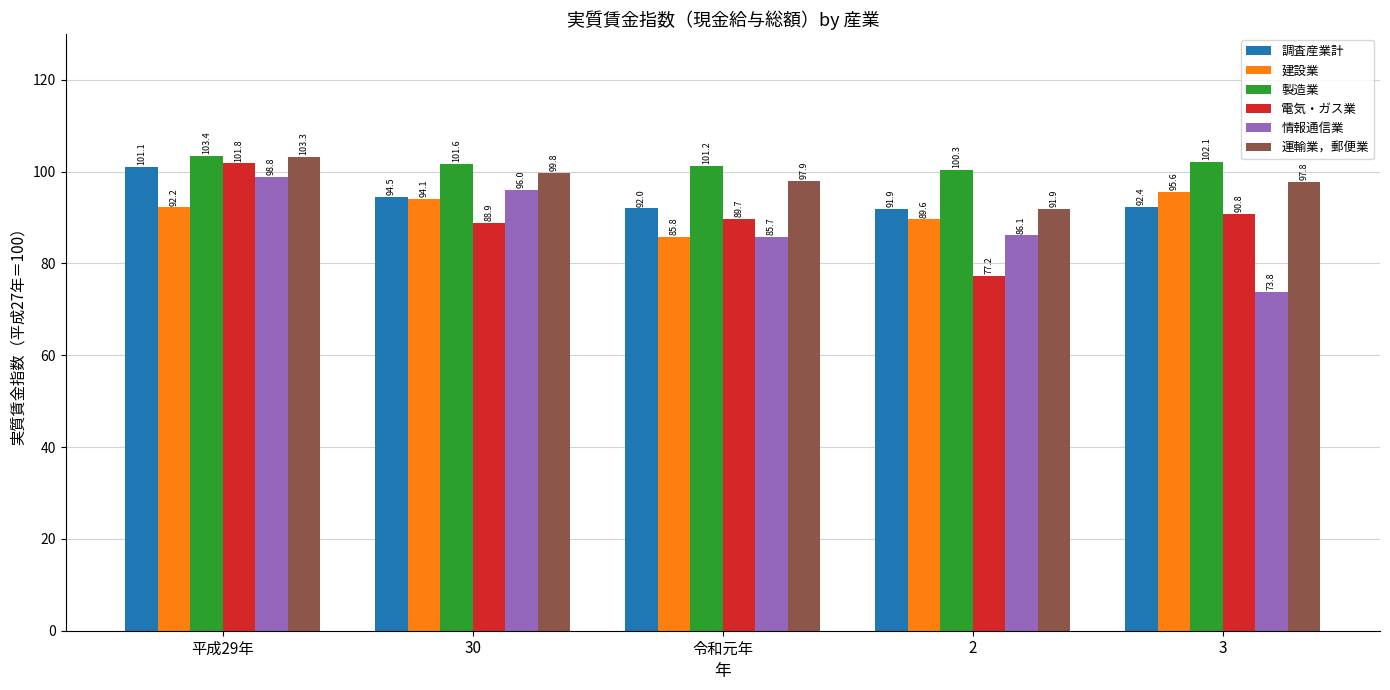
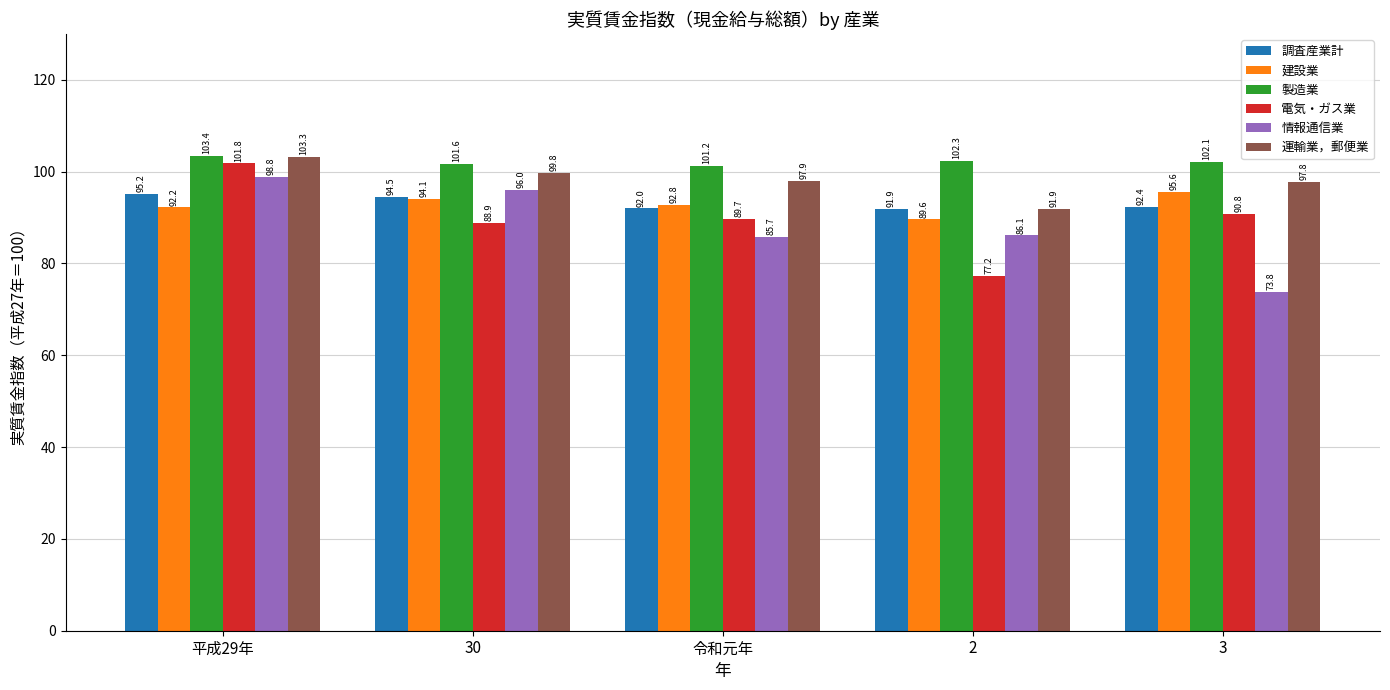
調査産業計, 平成29年: 101.1 -> 95.2
建設業, 令和元年: 85.8 -> 92.8
製造業, 2: 100.3 -> 102.3
